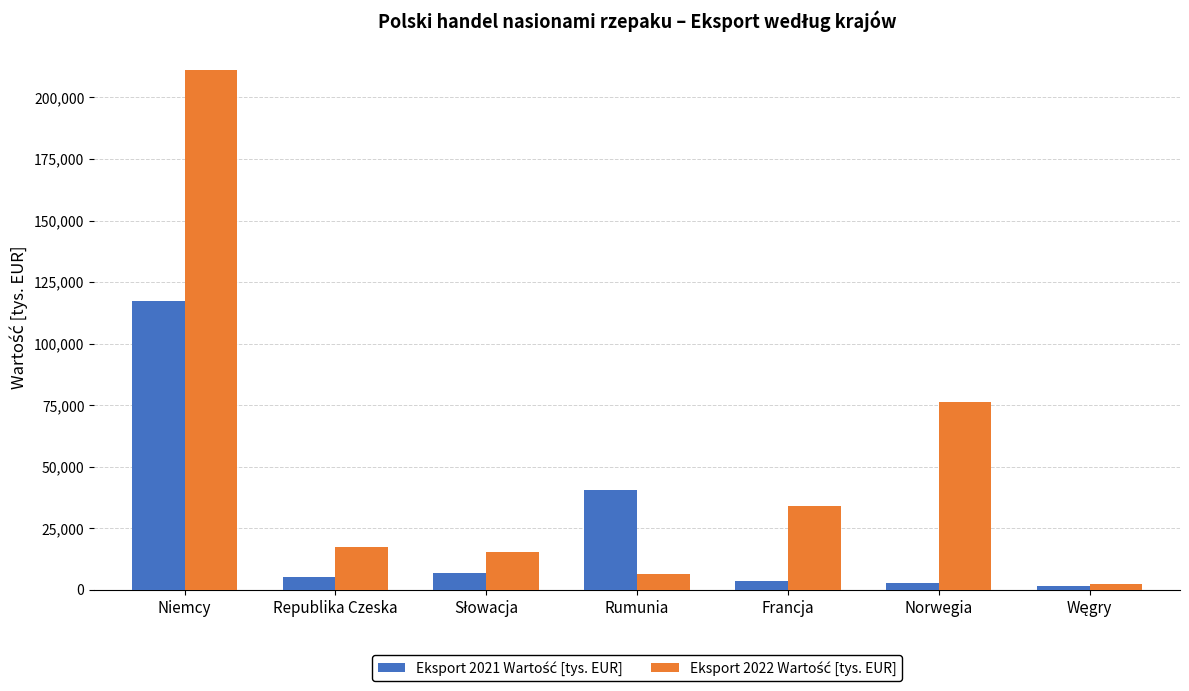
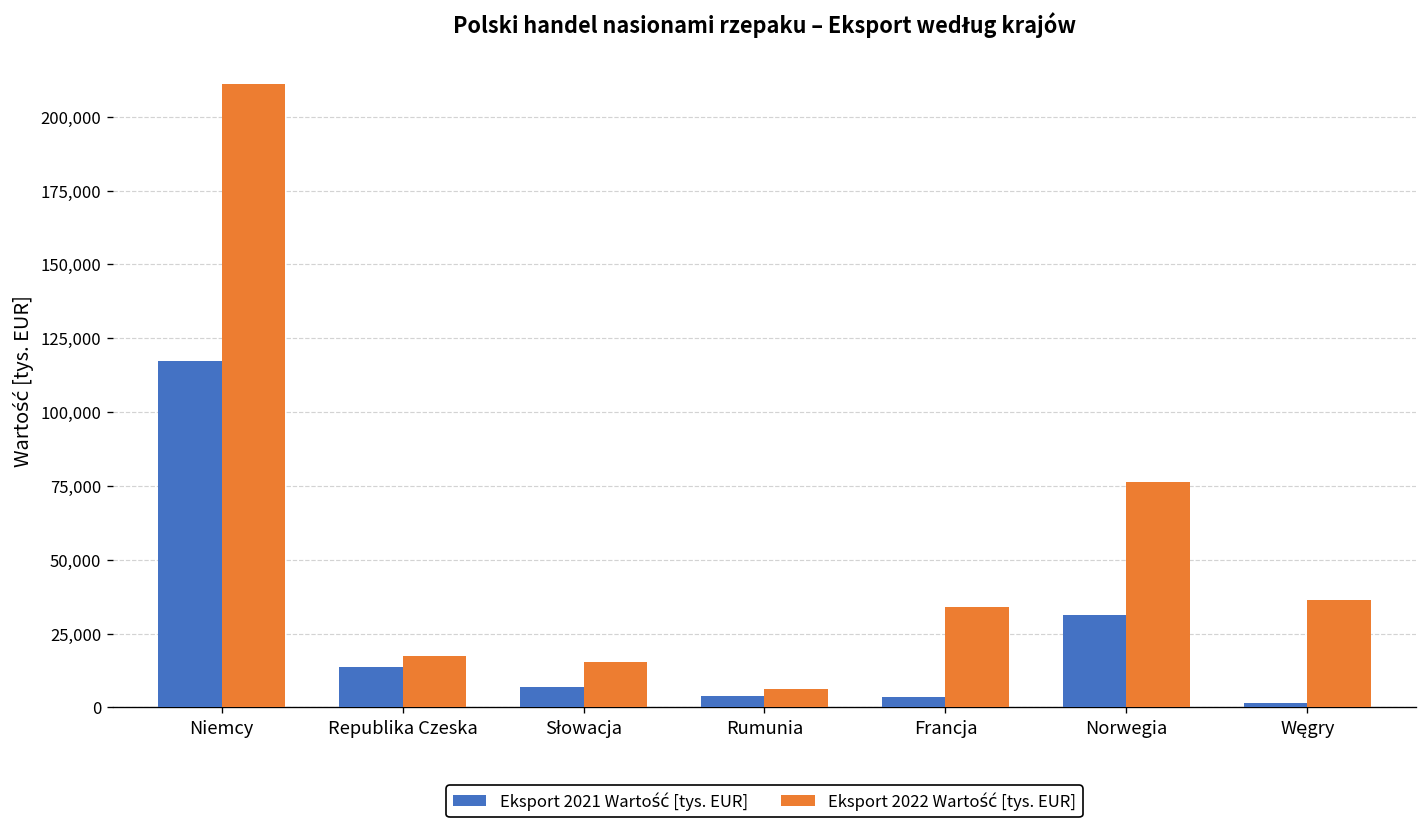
Eksport 2021 Wartość [tys. EUR], Republika Czeska: 5,000 -> 14,000
Eksport 2021 Wartość [tys. EUR], Rumunia: 41,000 -> 4,000
Eksport 2021 Wartość [tys. EUR], Norwegia: 3,000 -> 31,000
Eksport 2022 Wartość [tys. EUR], Węgry: 2,000 -> 36,000
